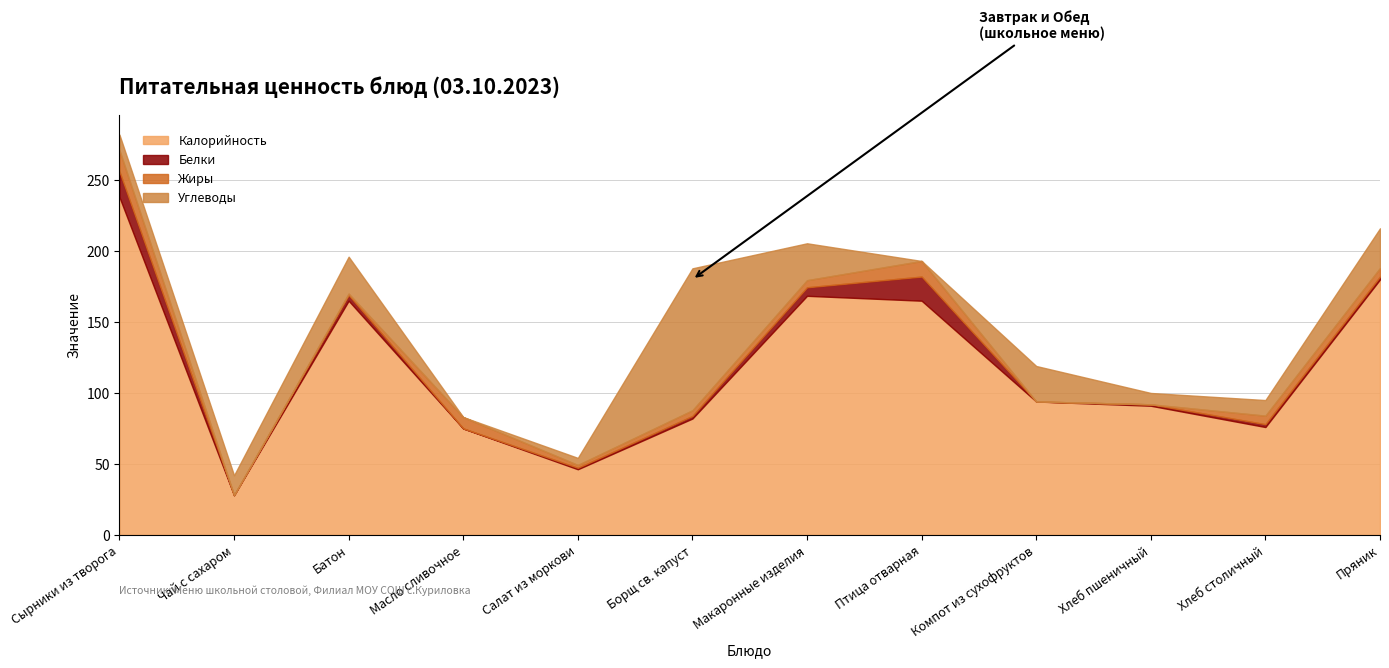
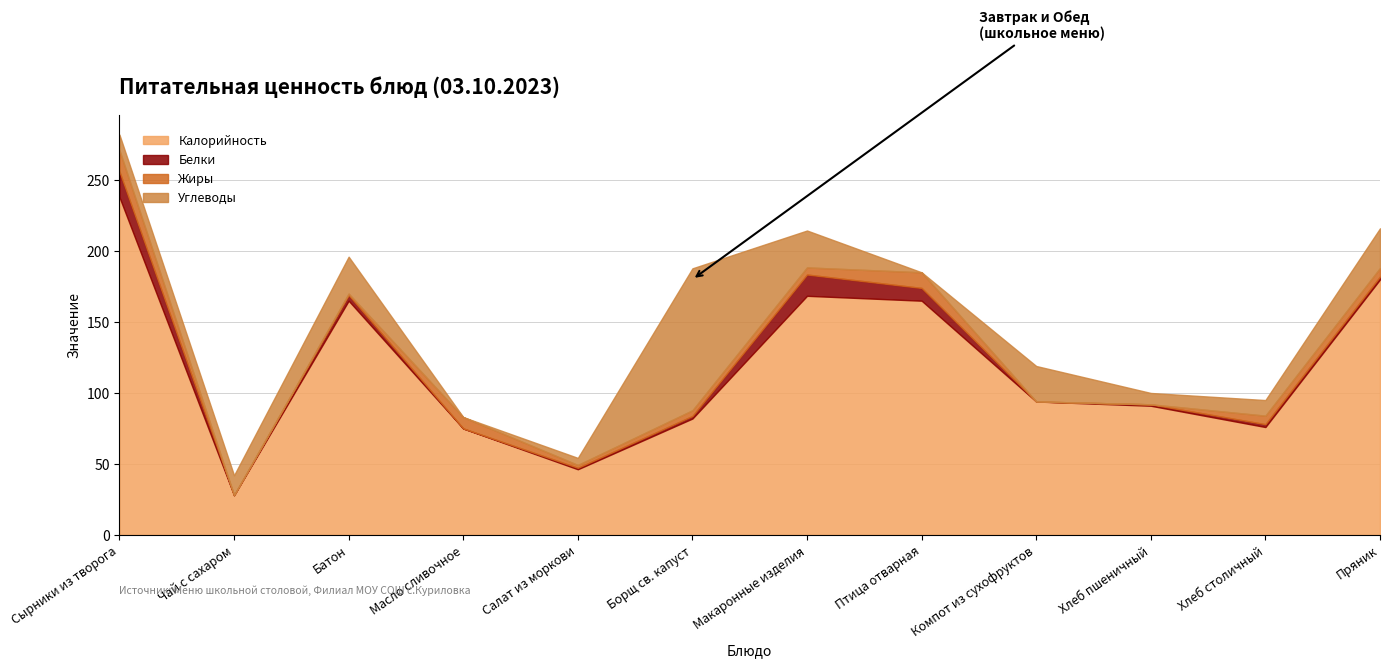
Белки, Макаронные изделия: 6 -> 15
Белки, Птица отварная: 17 -> 9
